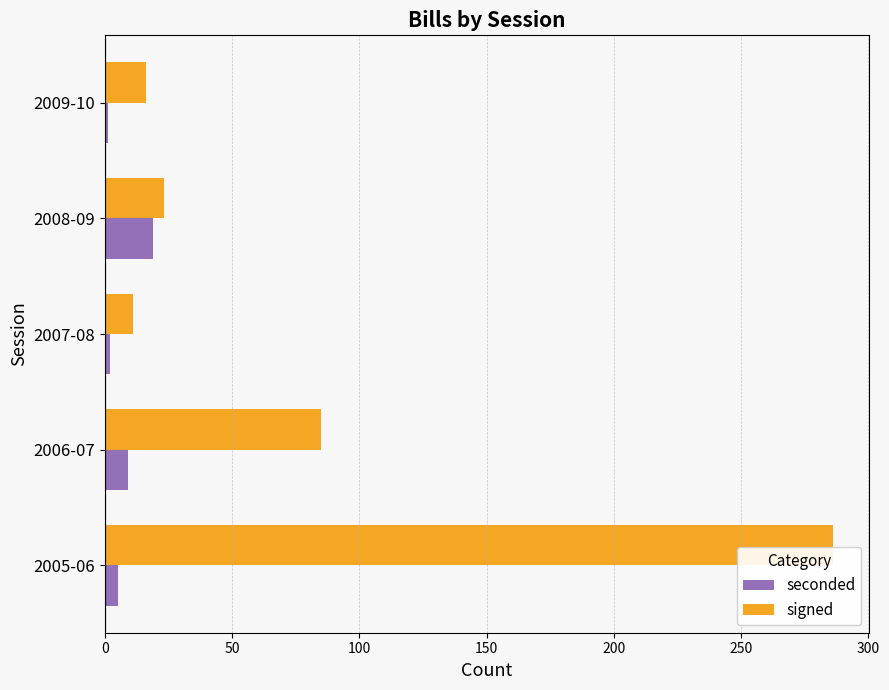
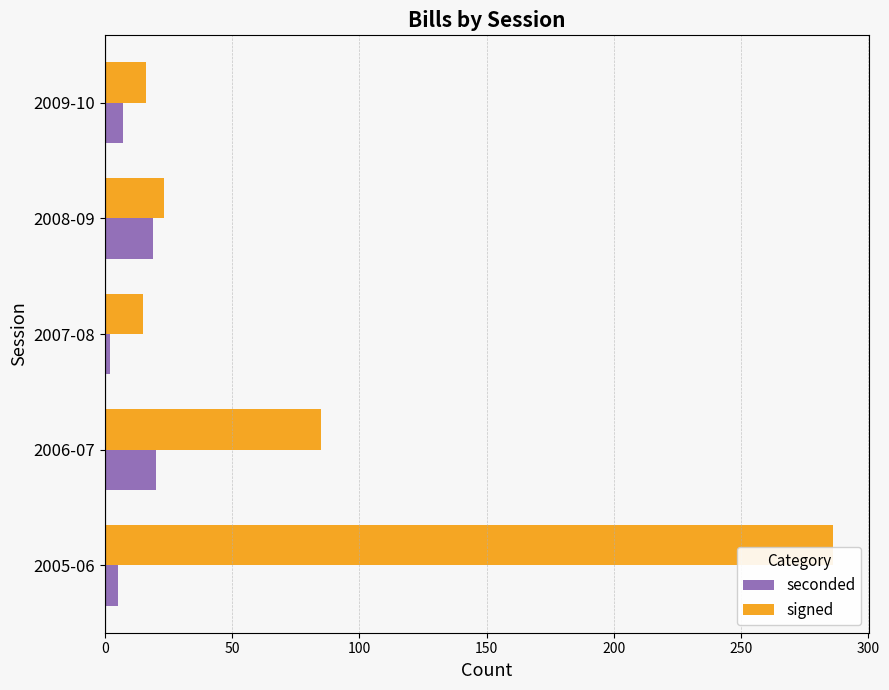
seconded, 2009-10: 1 -> 7
signed, 2007-08: 11 -> 15
seconded, 2006-07: 9 -> 20
